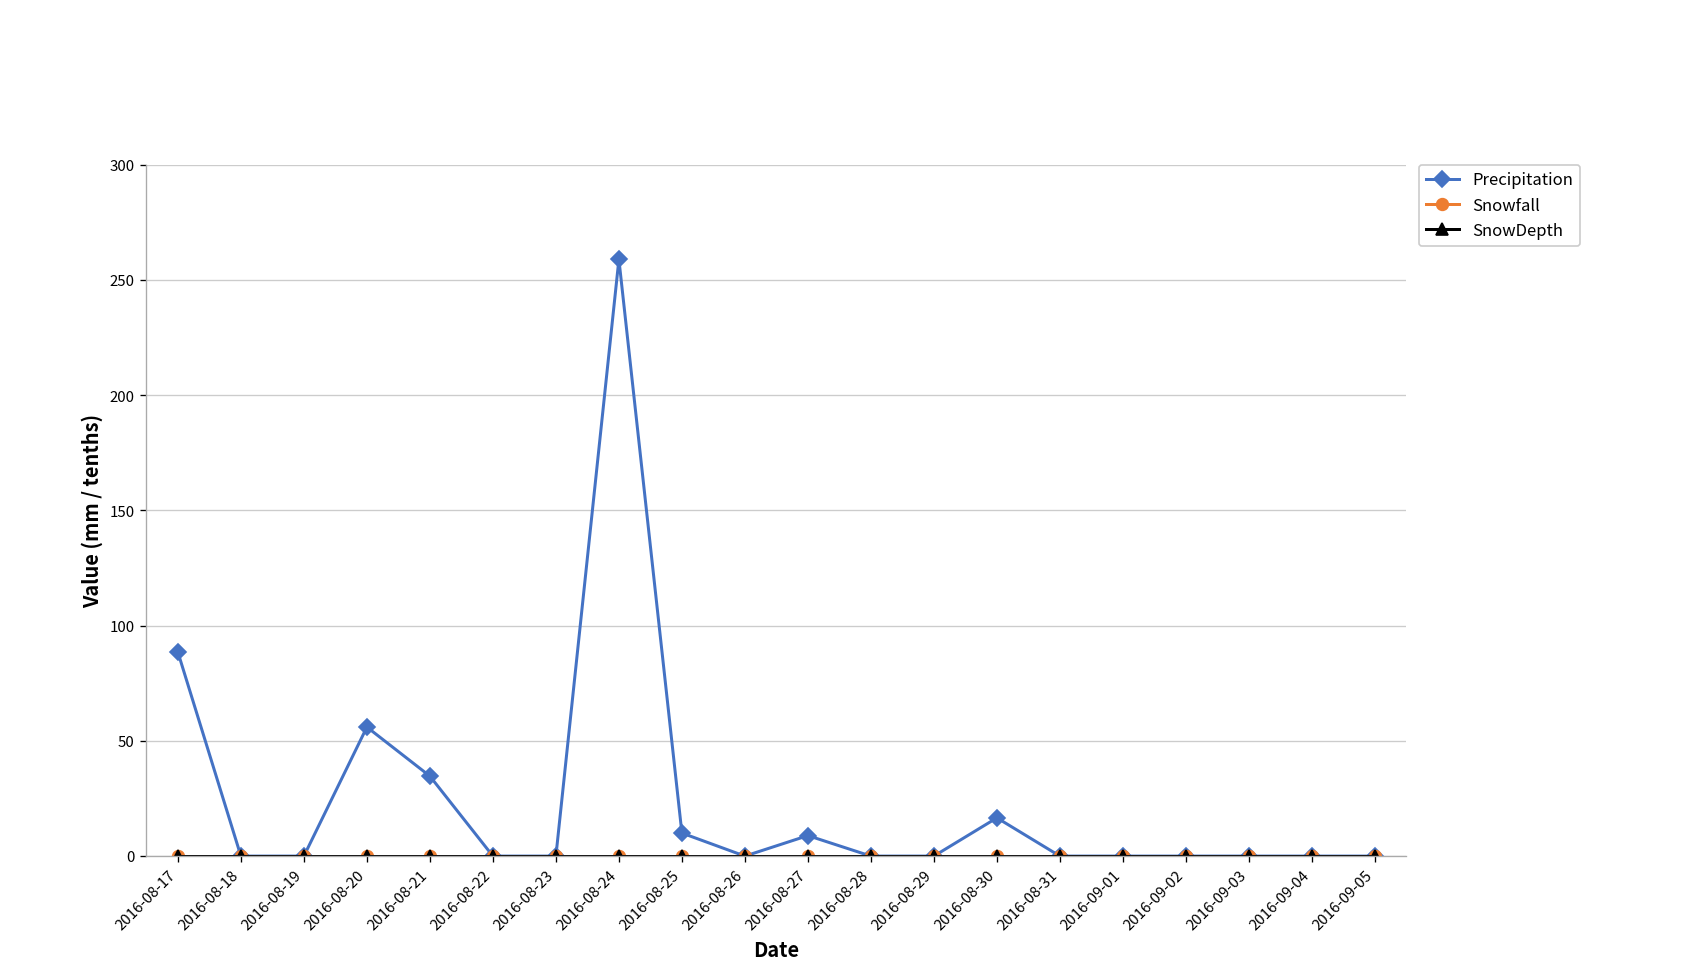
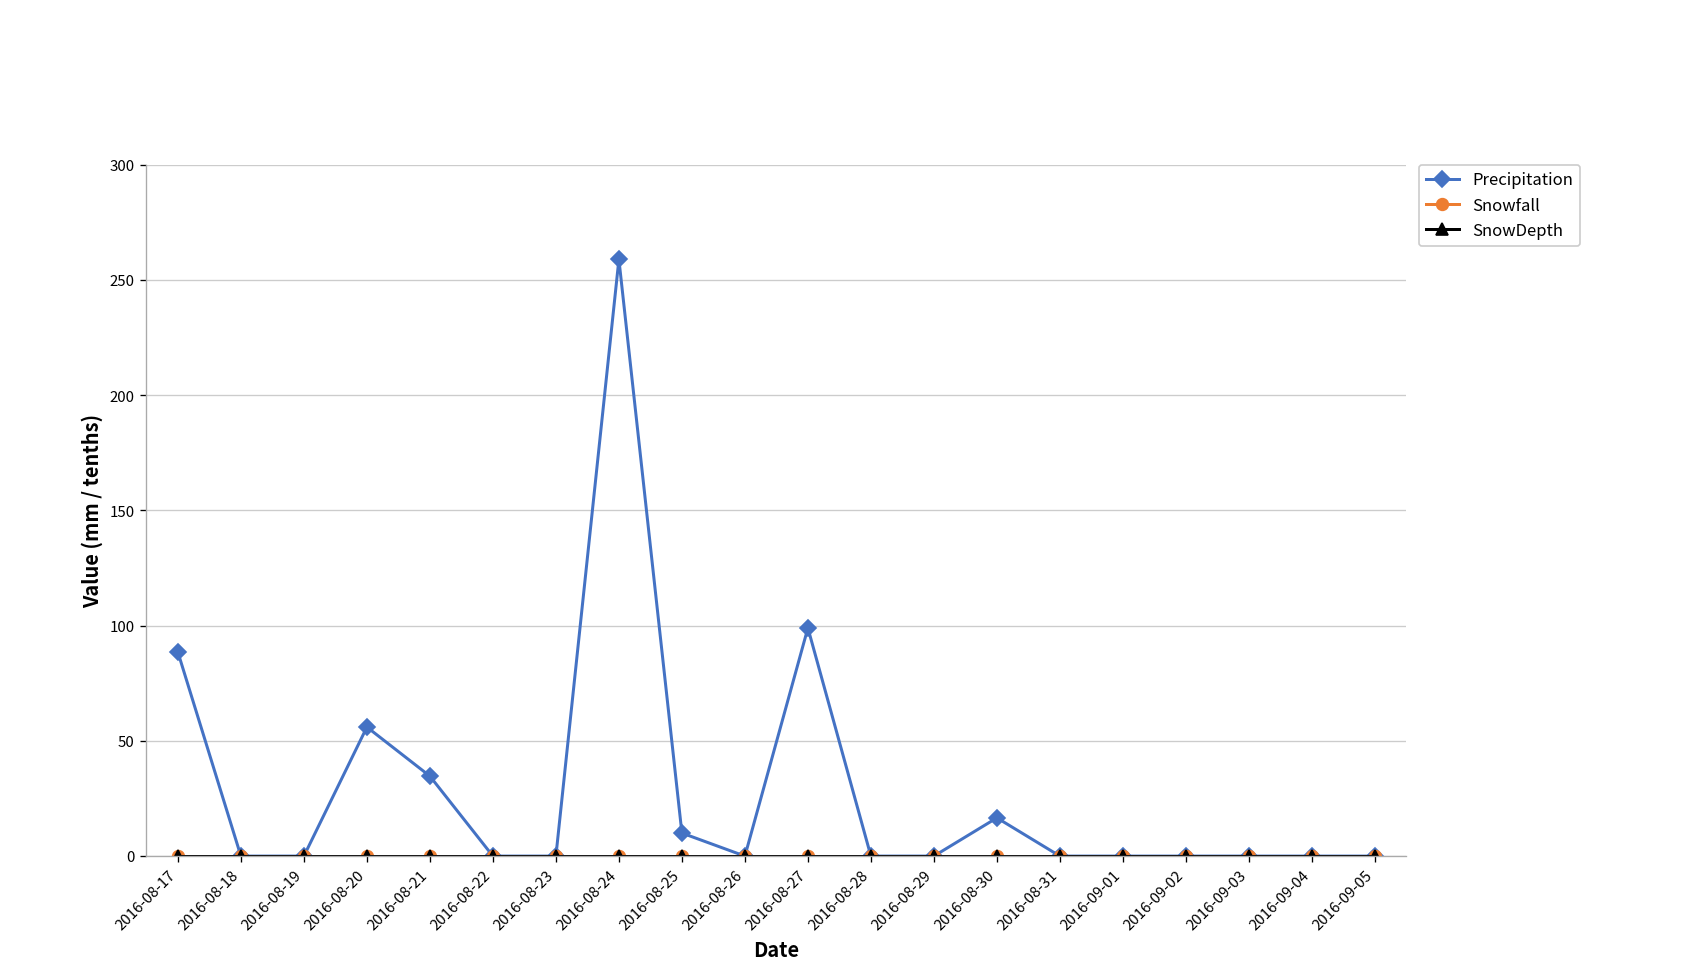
Precipitation, 2016-08-27: 9 -> 99
